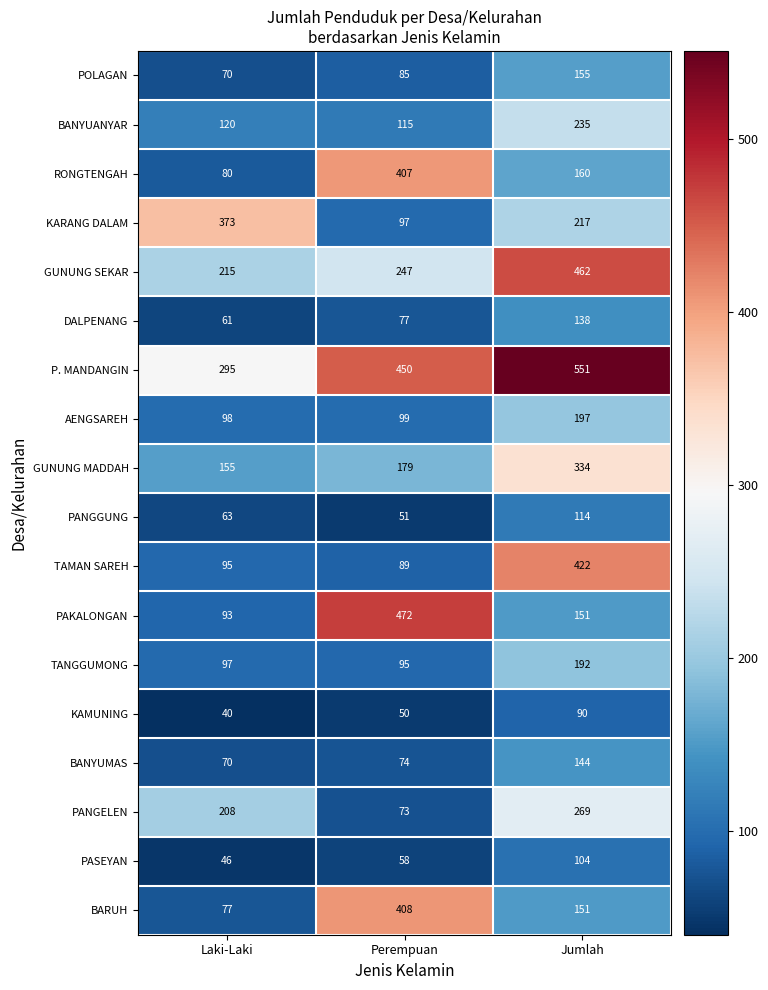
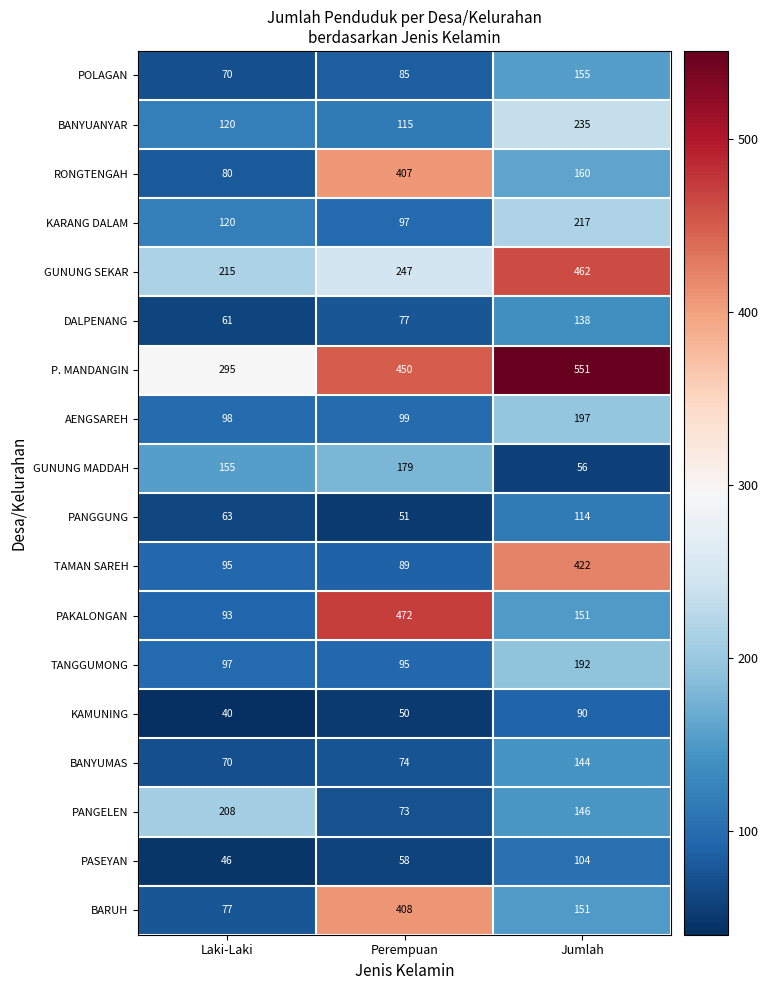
KARANG DALAM, Laki-Laki: 373 -> 120
GUNUNG MADDAH, Jumlah: 334 -> 56
PANGELEN, Jumlah: 269 -> 146
